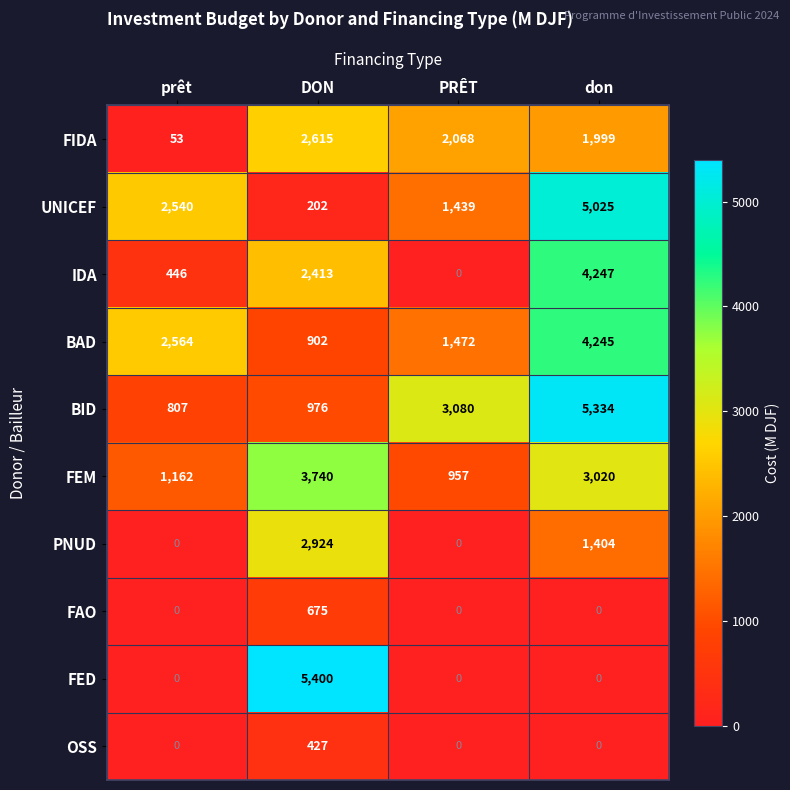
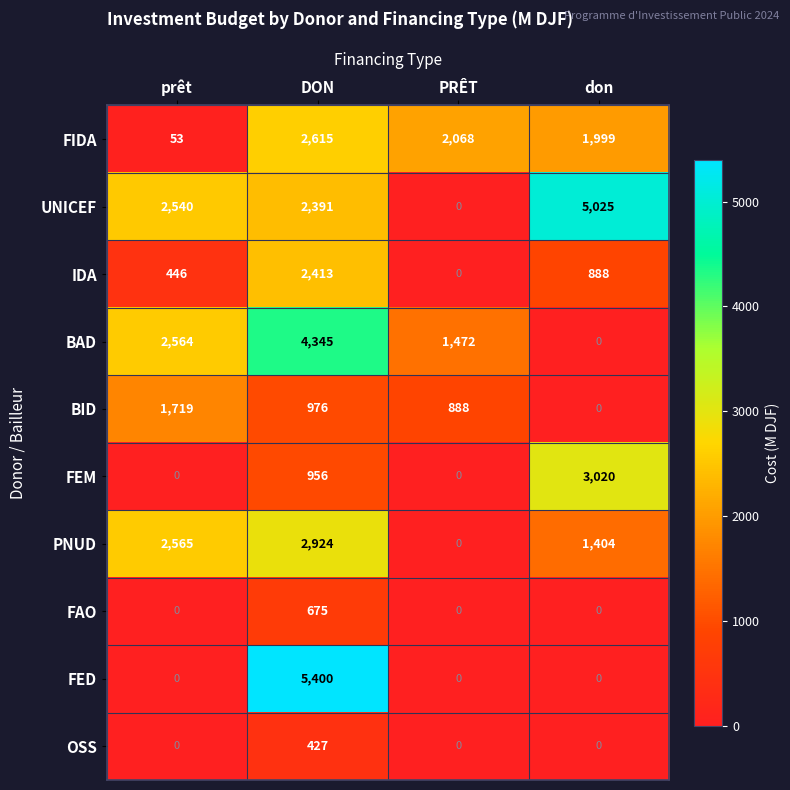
UNICEF, DON: 202 -> 2,391
UNICEF, PRÊT: 1,439 -> 0
IDA, don: 4,247 -> 888
BAD, DON: 902 -> 4,345
BAD, don: 4,245 -> 0
BID, prêt: 807 -> 1,719
BID, PRÊT: 3,080 -> 888
BID, don: 5,334 -> 0
FEM, prêt: 1,162 -> 0
FEM, DON: 3,740 -> 956
FEM, PRÊT: 957 -> 0
PNUD, prêt: 0 -> 2,565
